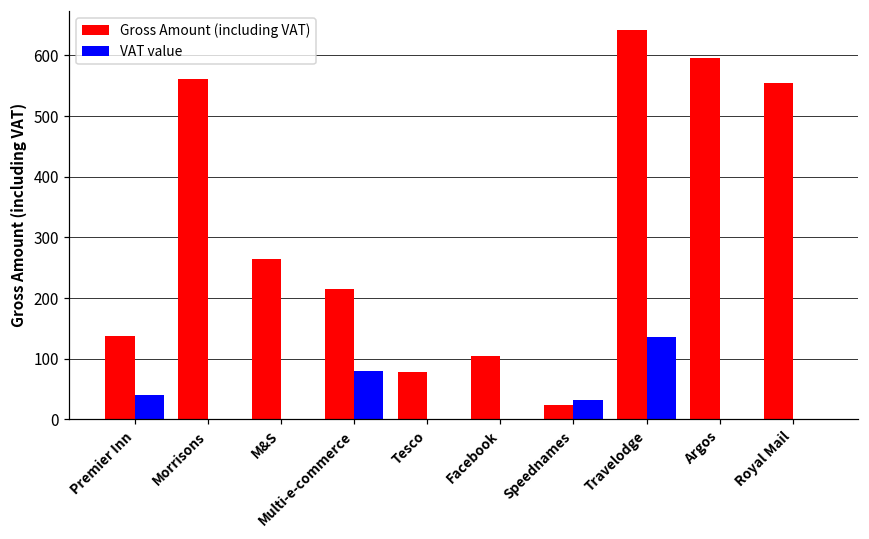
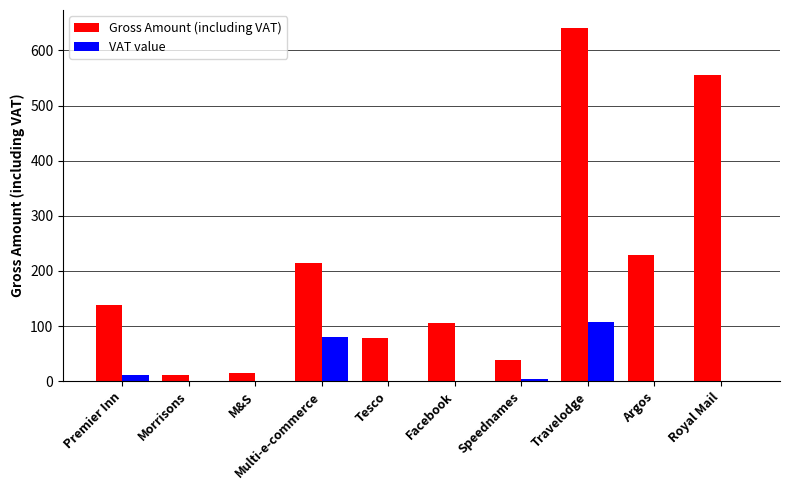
VAT value, Premier Inn: 40 -> 10
Gross Amount (including VAT), Morrisons: 560 -> 10
Gross Amount (including VAT), M&S: 260 -> 10
Gross Amount (including VAT), Speednames: 20 -> 40
VAT value, Speednames: 30 -> 0
VAT value, Travelodge: 140 -> 110
Gross Amount (including VAT), Argos: 600 -> 230
